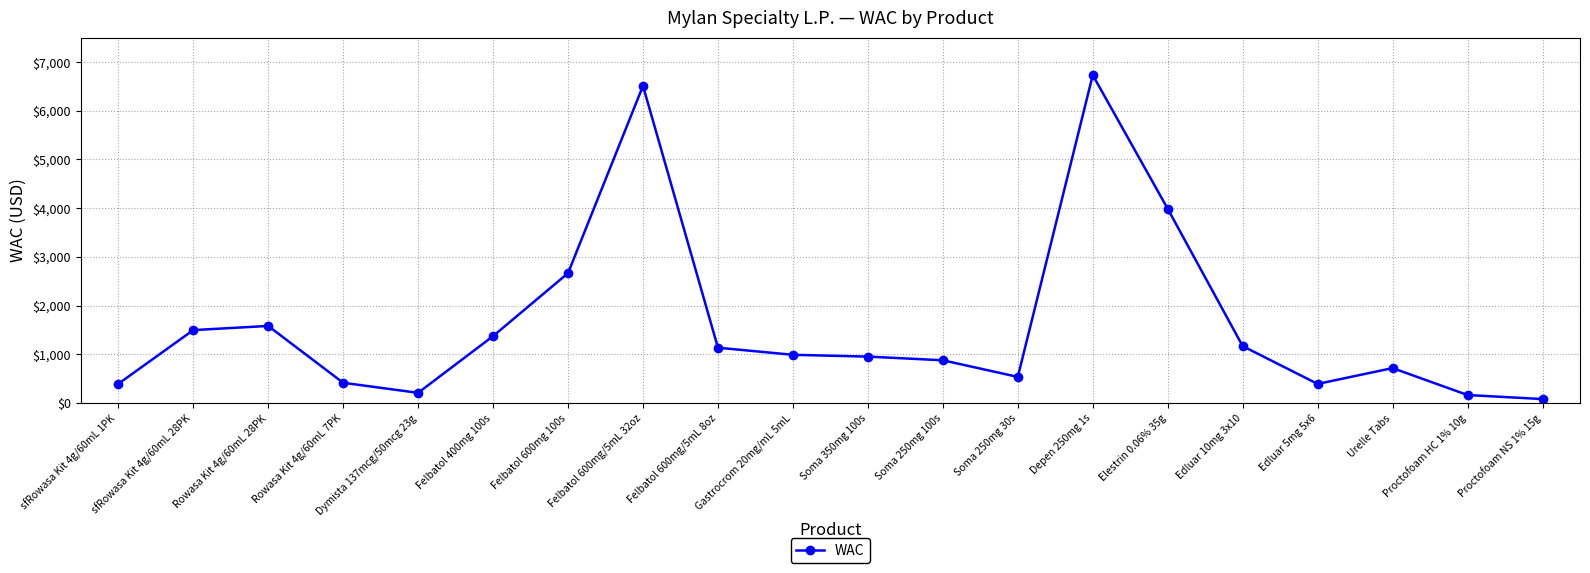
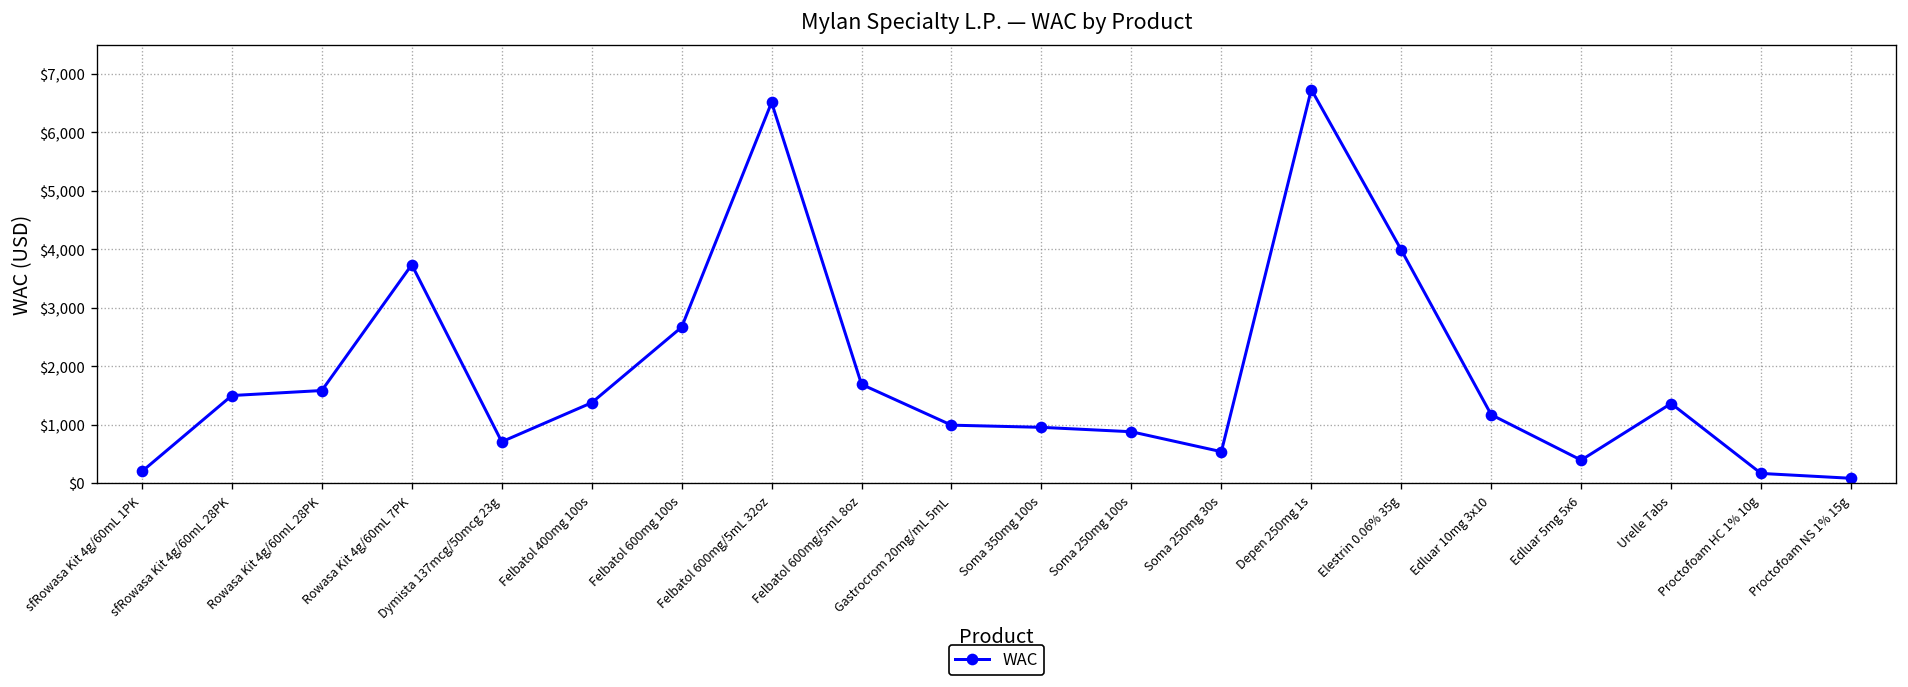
sfRowasa Kit 4g/60mL 1PK: $400 -> $200
Rowasa Kit 4g/60mL 7PK: $400 -> $3,700
Dymista 137mcg/50mcg 23g: $200 -> $700
Felbatol 600mg/5mL 8oz: $1,100 -> $1,700
Urelle Tabs: $700 -> $1,400
